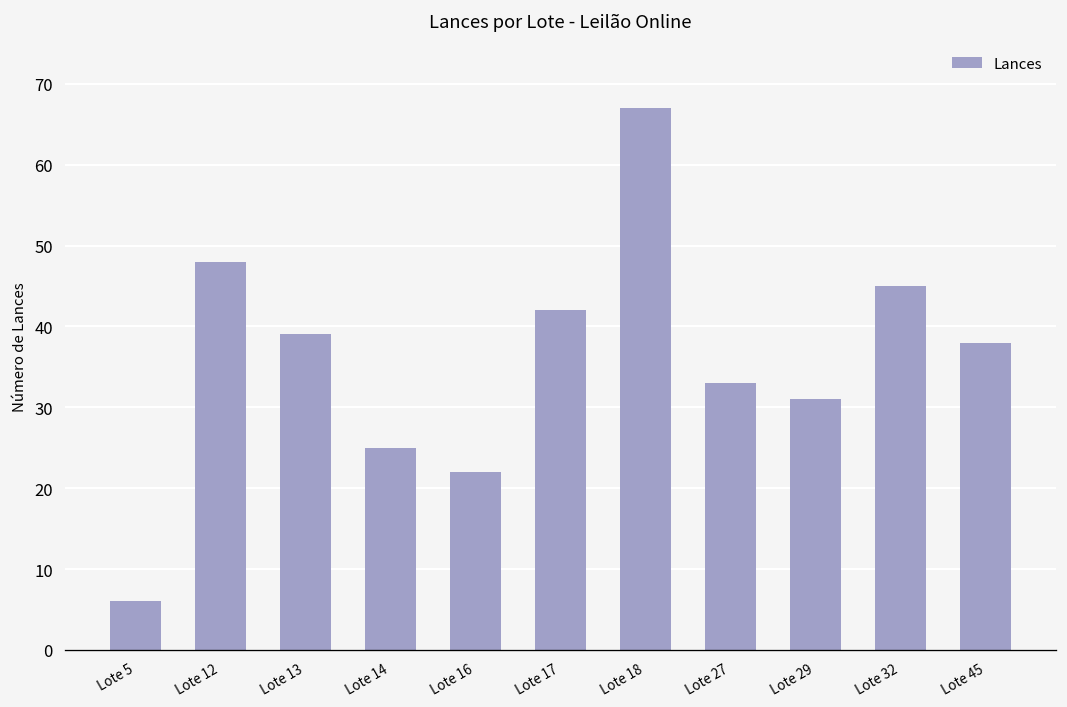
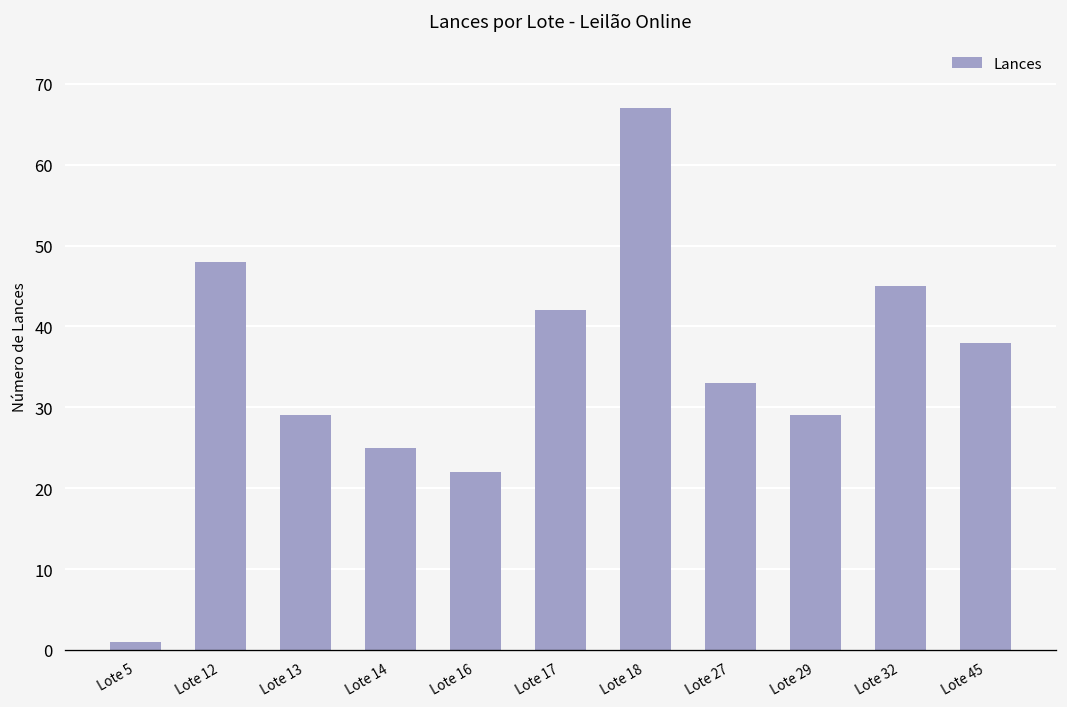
Lote 5: 6 -> 1
Lote 13: 39 -> 29
Lote 29: 31 -> 29
